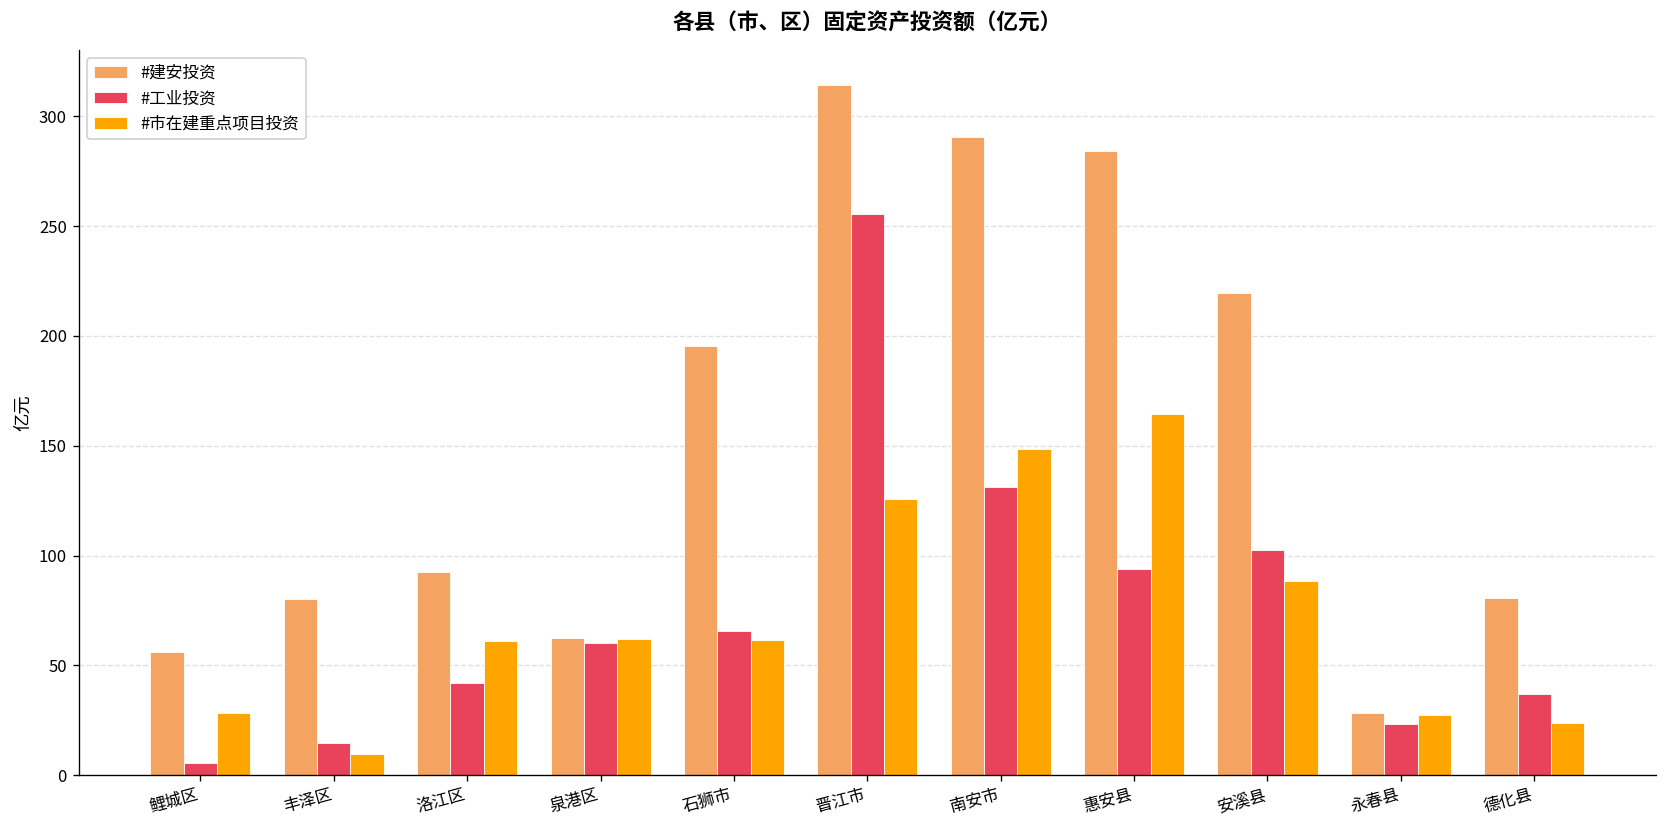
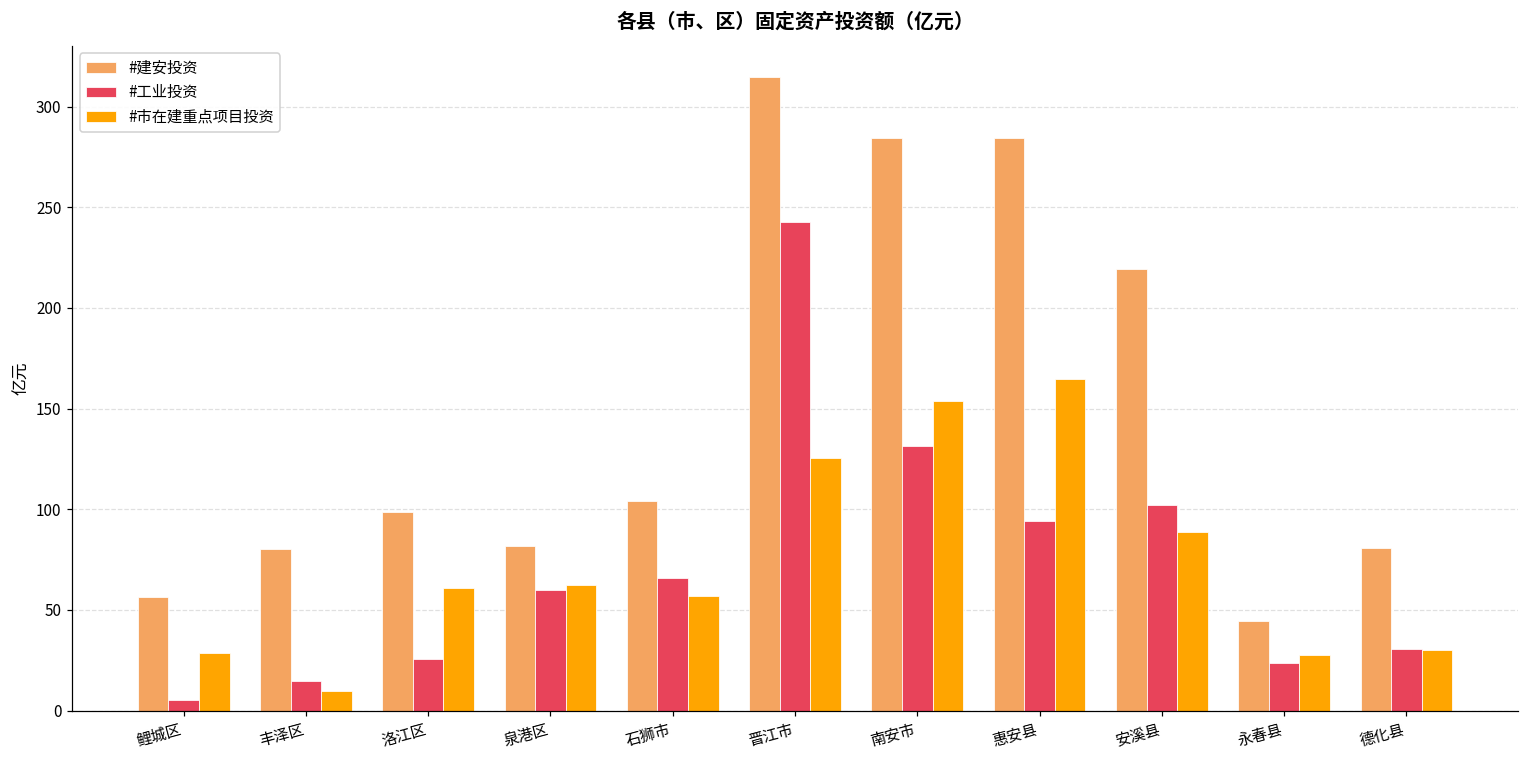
#建安投资, 洛江区: 93 -> 98
#工业投资, 洛江区: 42 -> 26
#建安投资, 泉港区: 62 -> 82
#建安投资, 石狮市: 195 -> 104
#市在建重点项目投资, 石狮市: 62 -> 57
#工业投资, 晋江市: 256 -> 243
#建安投资, 南安市: 291 -> 284
#市在建重点项目投资, 南安市: 148 -> 154
#建安投资, 永春县: 28 -> 45
#工业投资, 德化县: 37 -> 31
#市在建重点项目投资, 德化县: 24 -> 30
